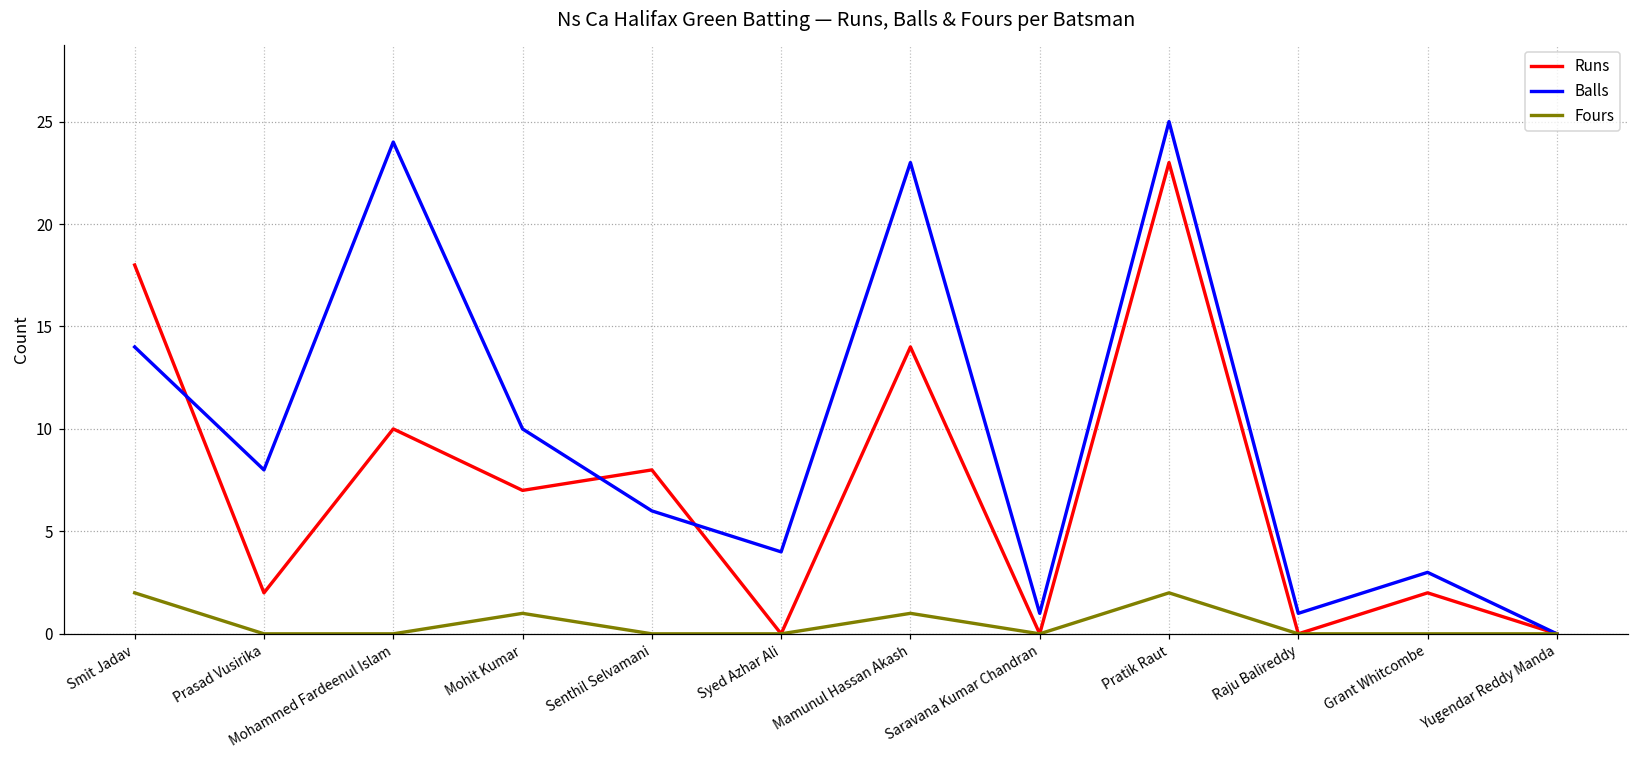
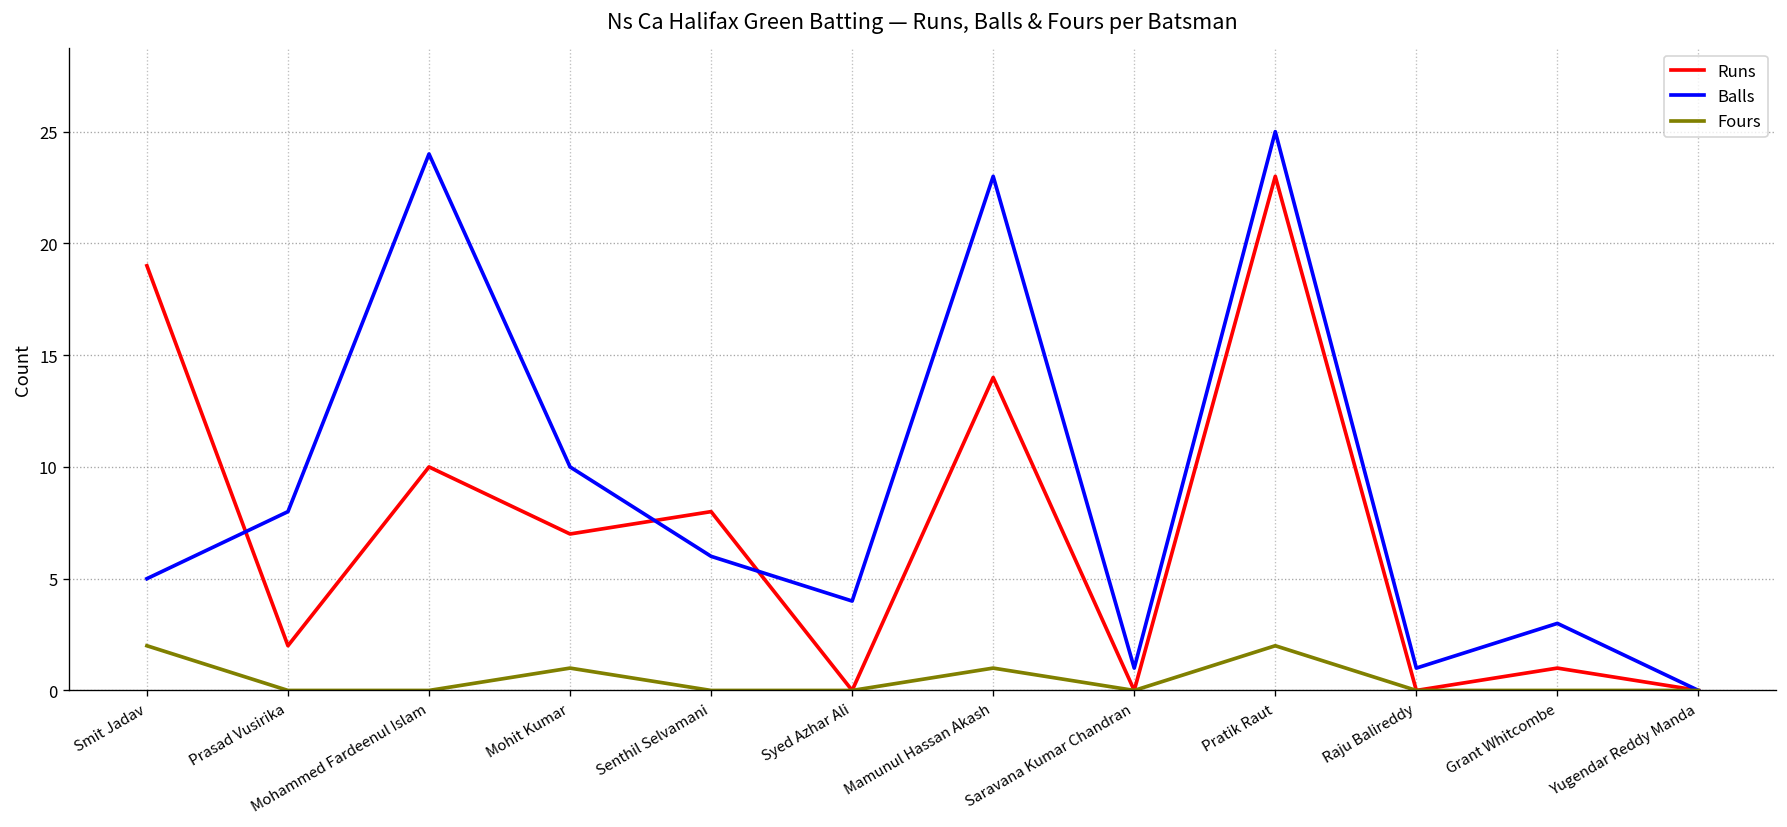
Runs, Smit Jadav: 18 -> 19
Balls, Smit Jadav: 14 -> 5
Runs, Grant Whitcombe: 2 -> 1
